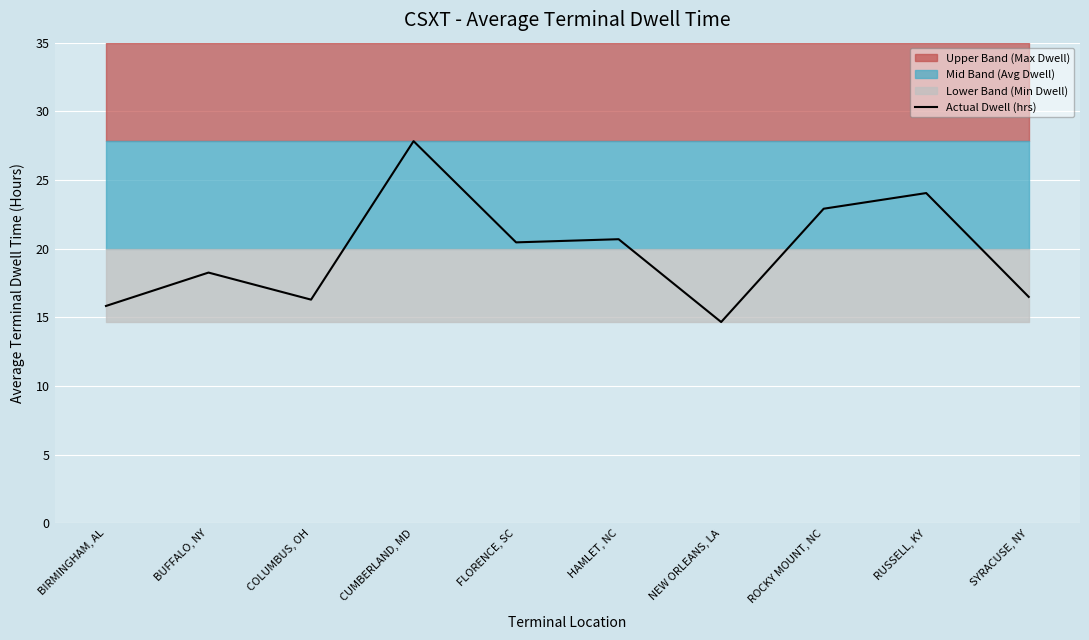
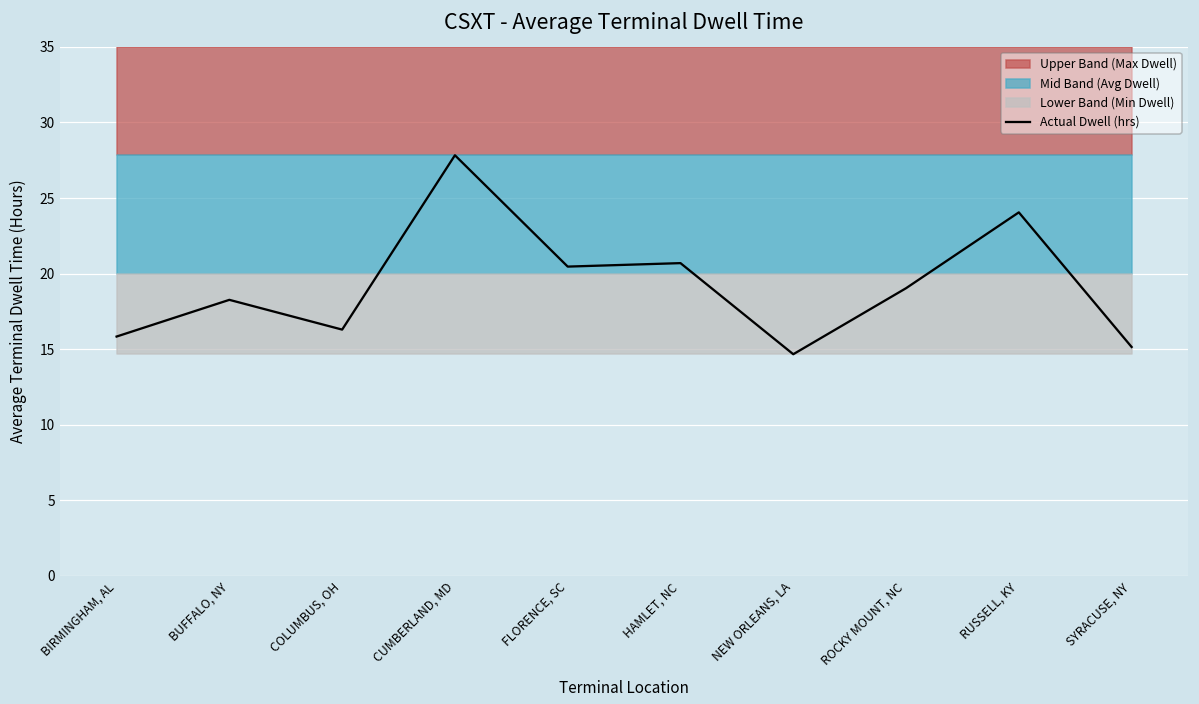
Actual Dwell (hrs), ROCKY MOUNT, NC: 22.9 -> 19.0
Actual Dwell (hrs), SYRACUSE, NY: 16.5 -> 15.1
